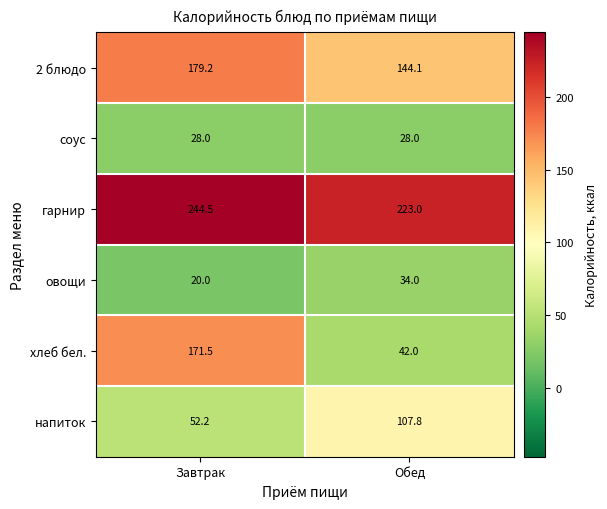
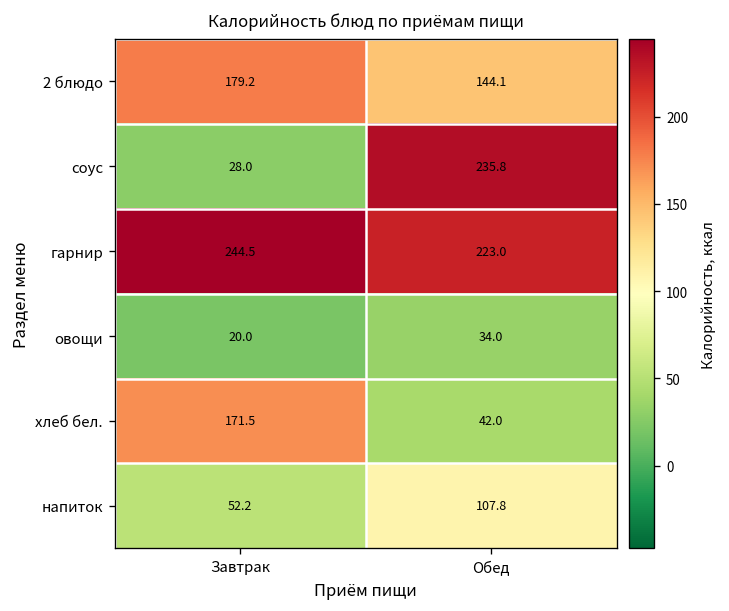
соус, Обед: 28.0 -> 235.8
